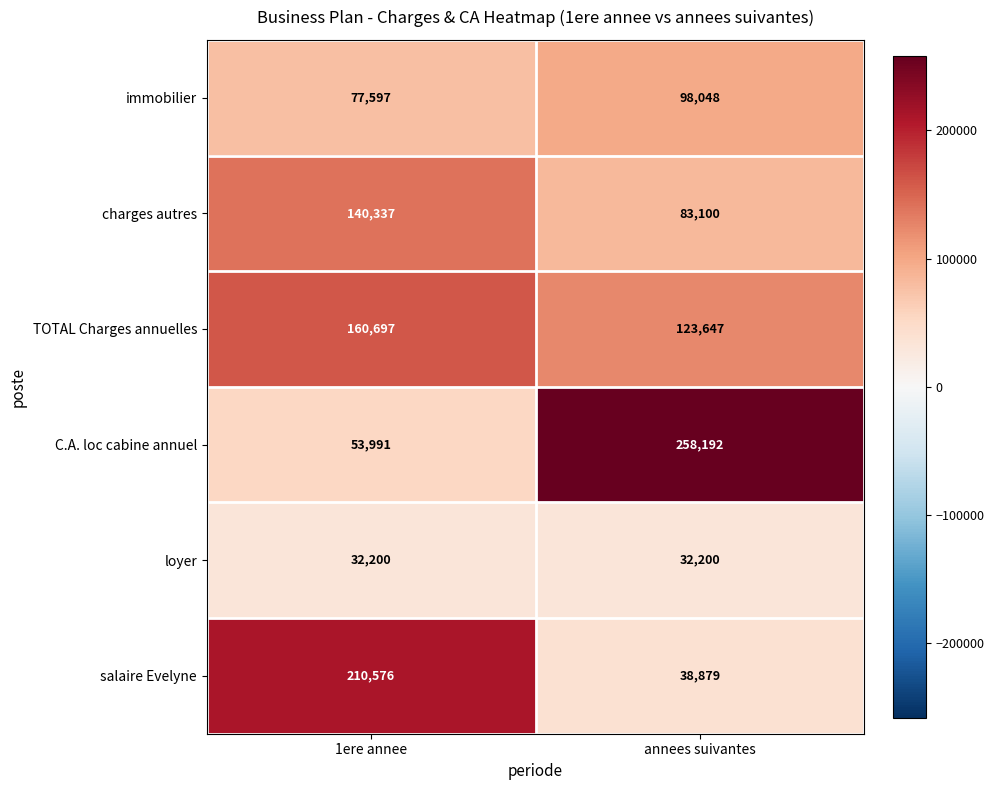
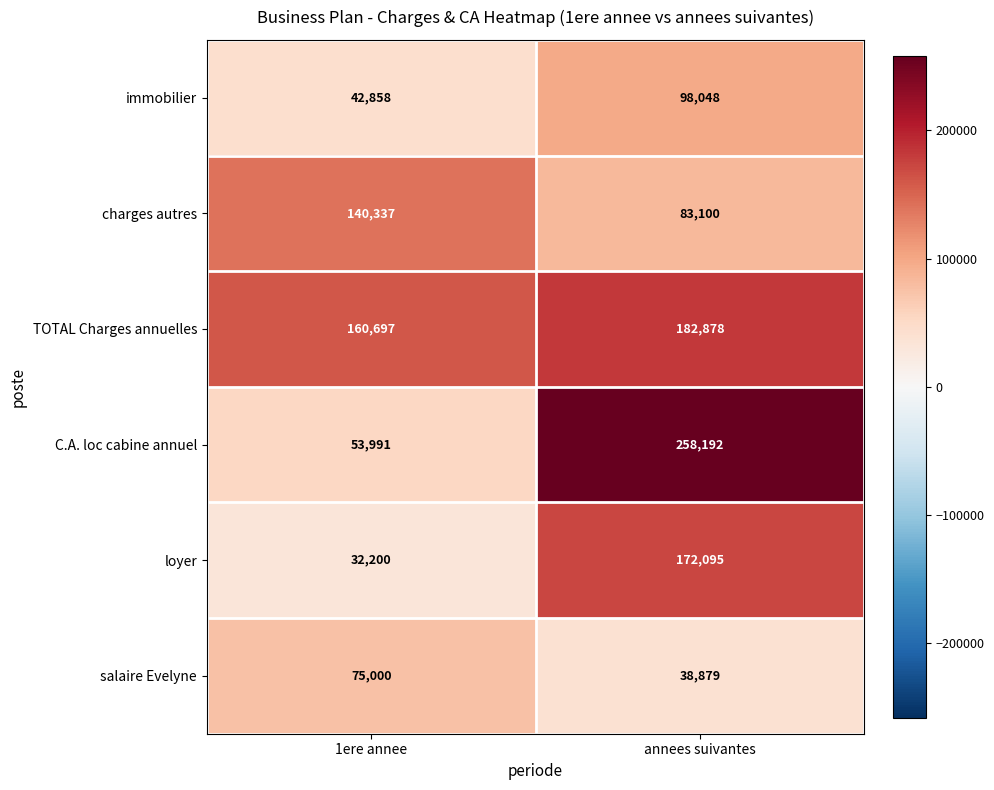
immobilier, 1ere annee: 77,597 -> 42,858
TOTAL Charges annuelles, annees suivantes: 123,647 -> 182,878
loyer, annees suivantes: 32,200 -> 172,095
salaire Evelyne, 1ere annee: 210,576 -> 75,000
